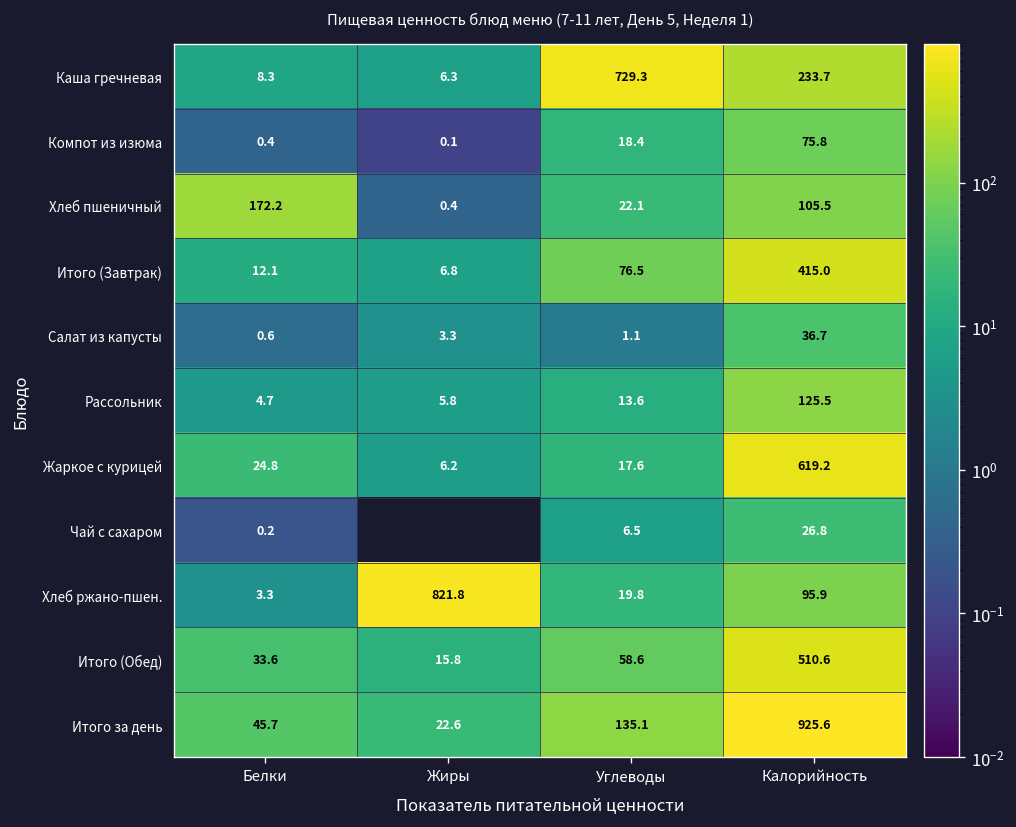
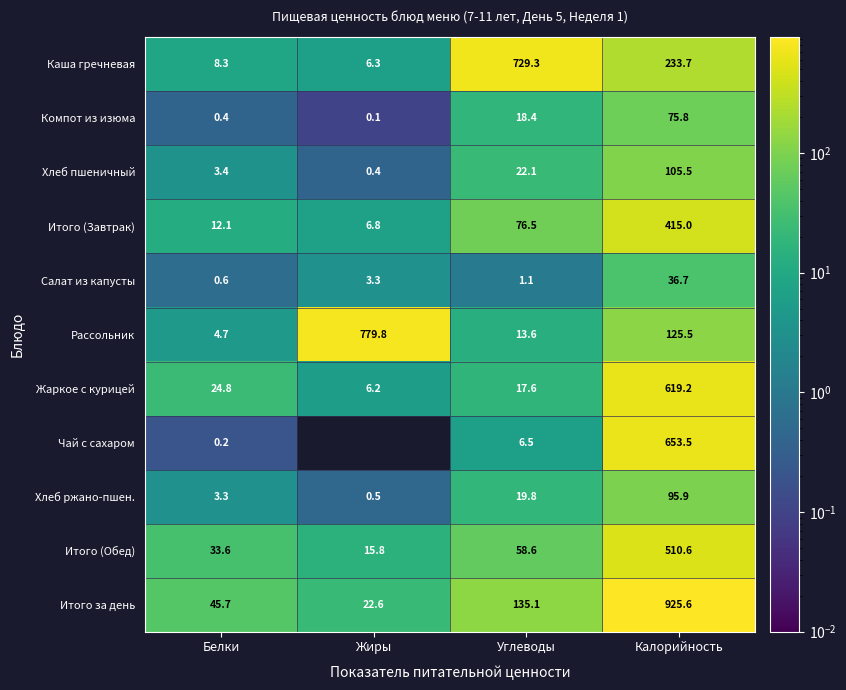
Хлеб пшеничный, Белки: 172.2 -> 3.4
Рассольник, Жиры: 5.8 -> 779.8
Чай с сахаром, Калорийность: 26.8 -> 653.5
Хлеб ржано-пшен., Жиры: 821.8 -> 0.5
